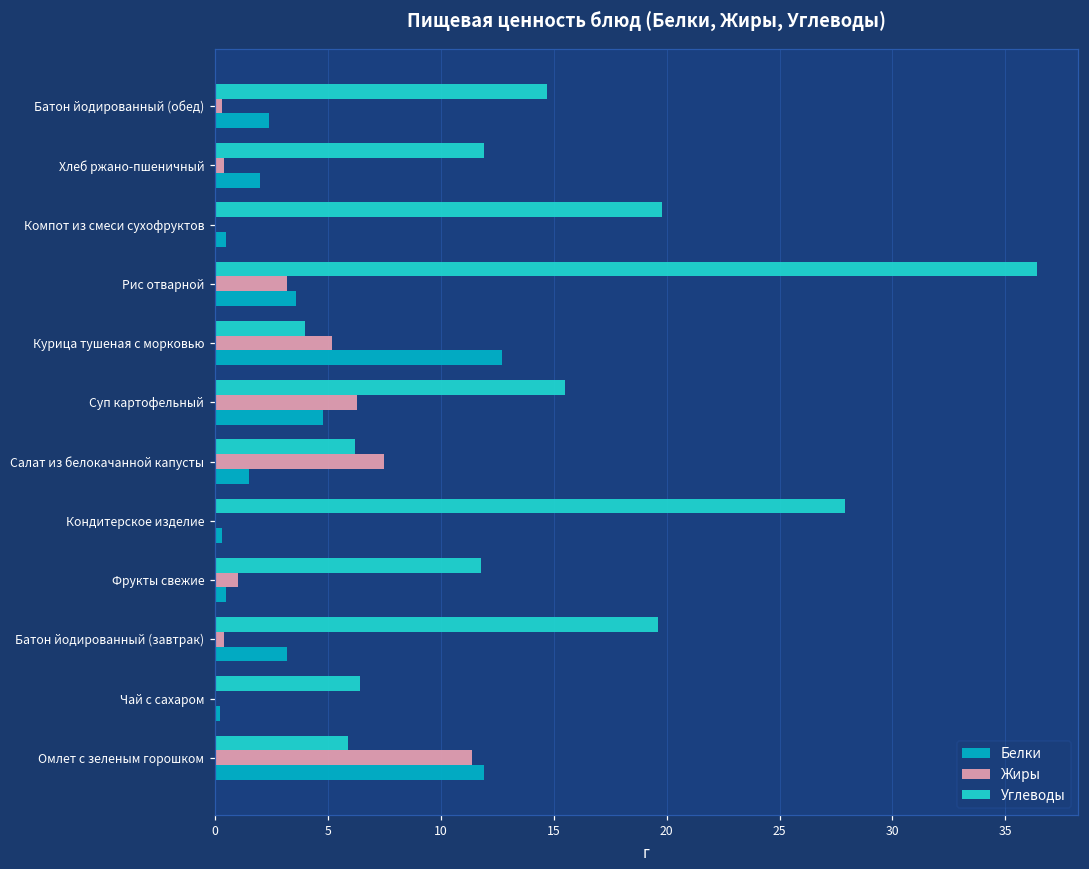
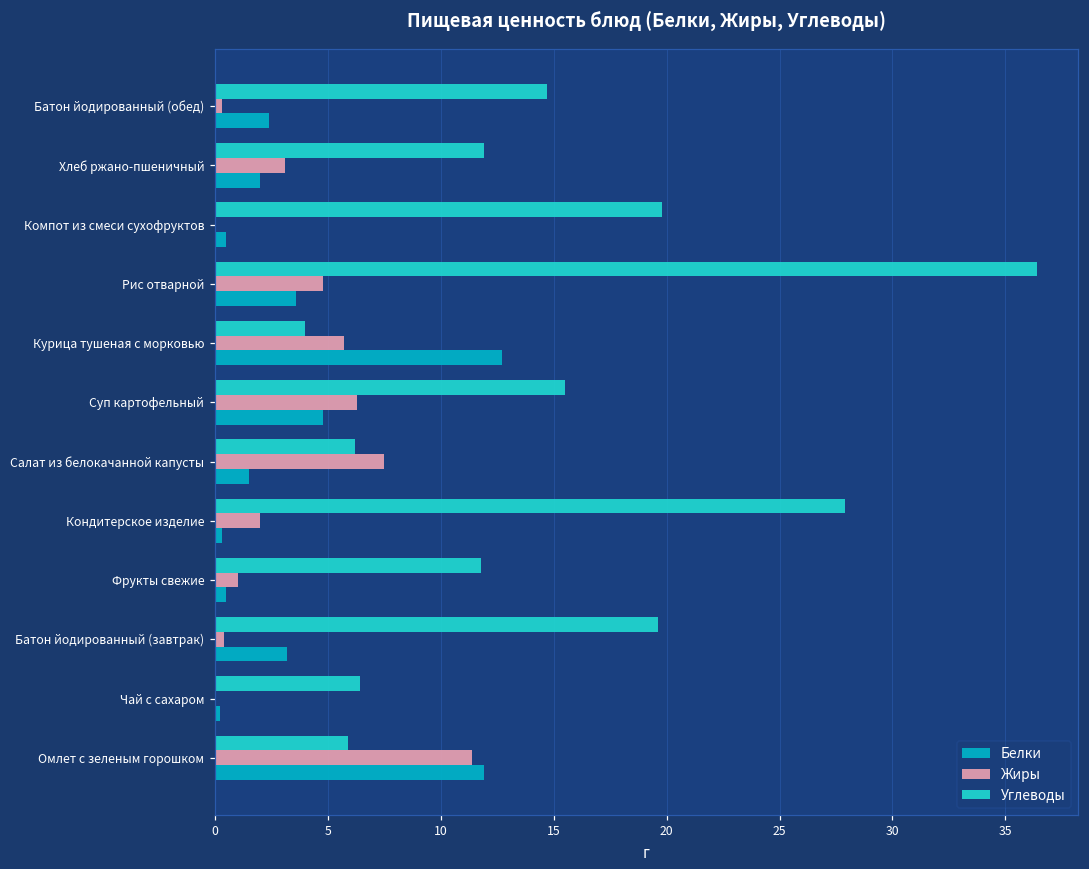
Жиры, Хлеб ржано-пшеничный: 0.4 -> 3.1
Жиры, Рис отварной: 3.2 -> 4.8
Жиры, Курица тушеная с морковью: 5.2 -> 5.7
Жиры, Кондитерское изделие: 0 -> 2
